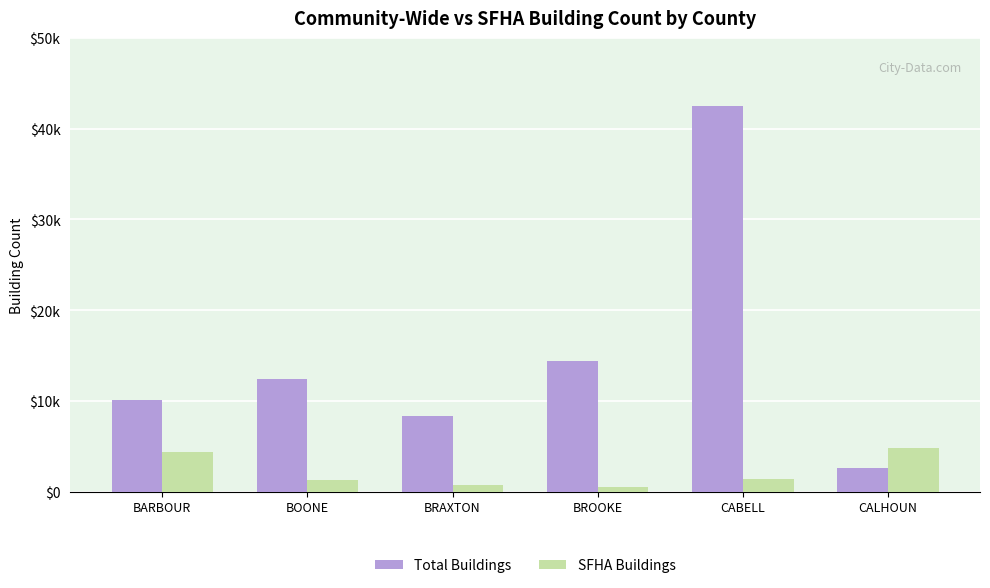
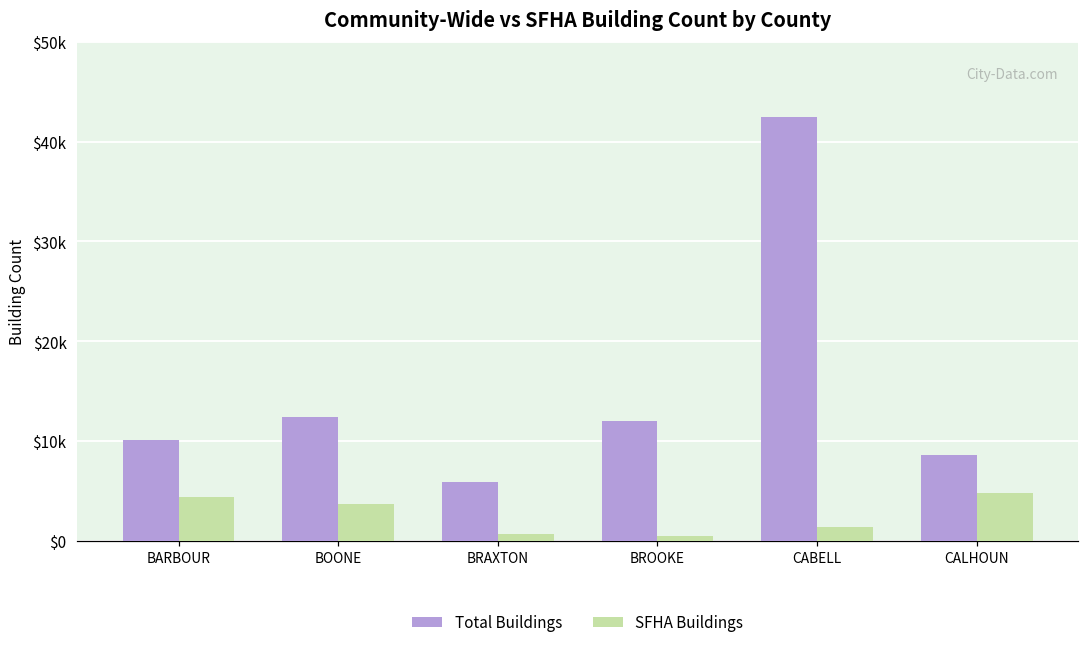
SFHA Buildings, BOONE: $1000 -> $4000
Total Buildings, BRAXTON: $8000 -> $6000
Total Buildings, BROOKE: $14000 -> $12000
Total Buildings, CALHOUN: $3000 -> $9000
